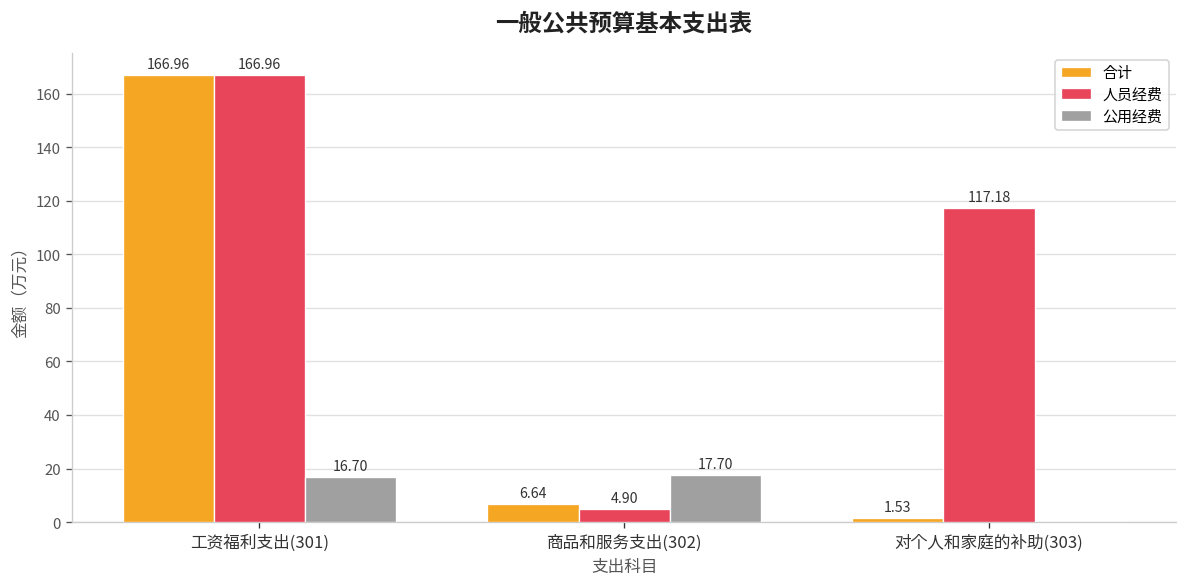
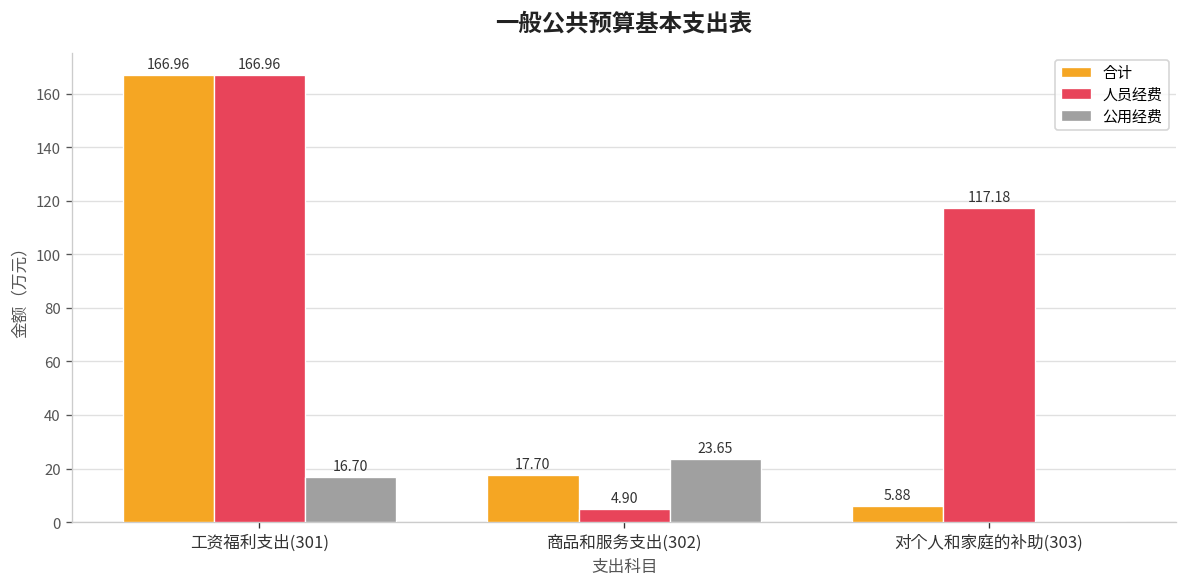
合计, 商品和服务支出(302): 6.64 -> 17.70
公用经费, 商品和服务支出(302): 17.70 -> 23.65
合计, 对个人和家庭的补助(303): 1.53 -> 5.88
